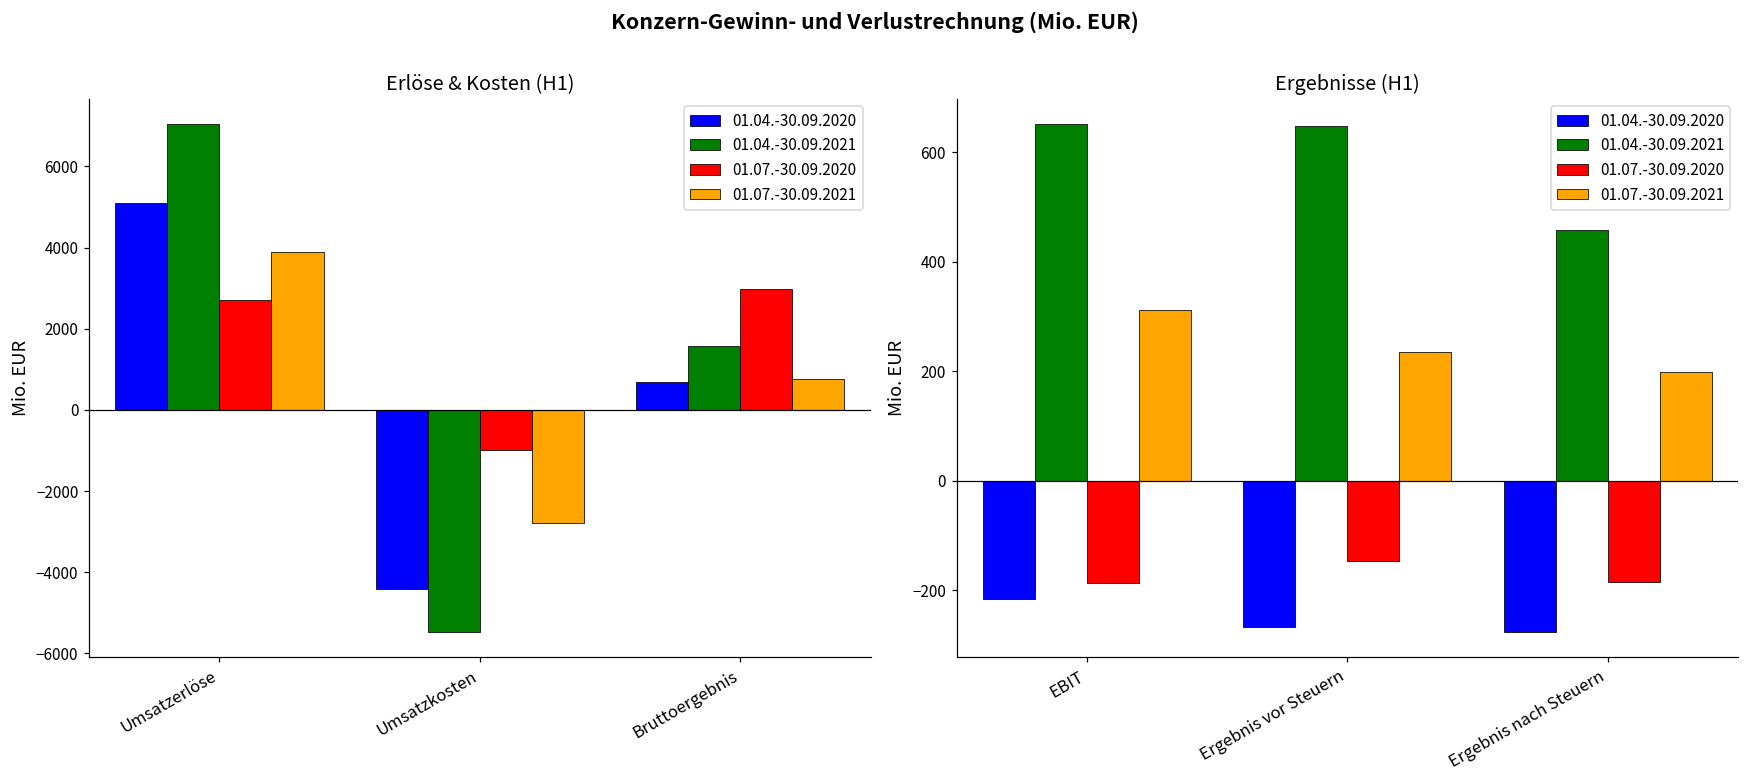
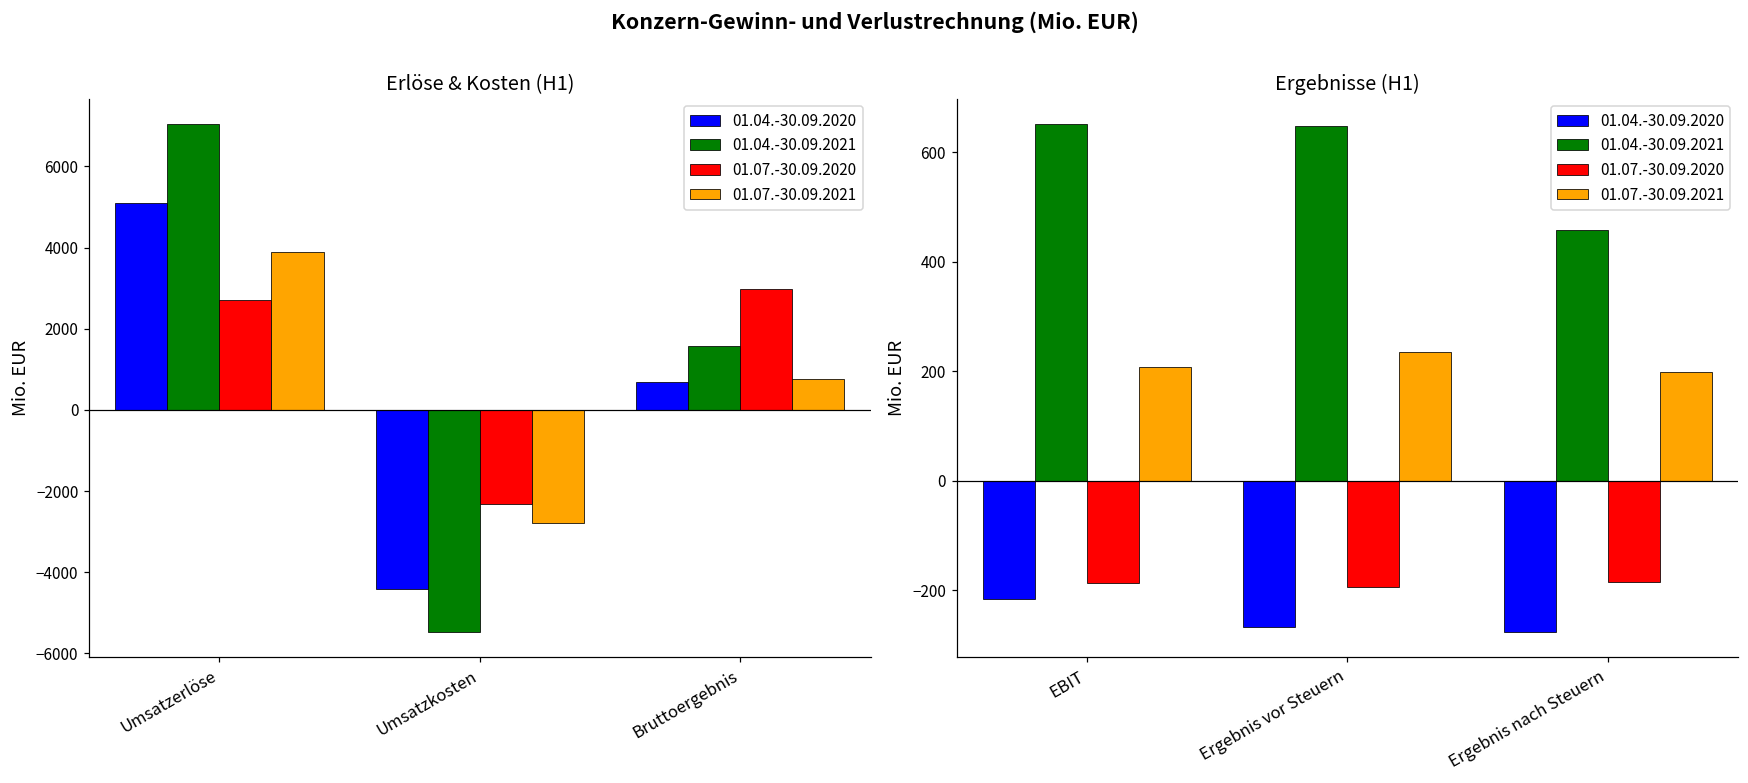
Erlöse & Kosten (H1), 01.07.-30.09.2020, Umsatzkosten: -1000 -> -2300
Ergebnisse (H1), 01.07.-30.09.2021, EBIT: 310 -> 210
Ergebnisse (H1), 01.07.-30.09.2020, Ergebnis vor Steuern: -150 -> -190
